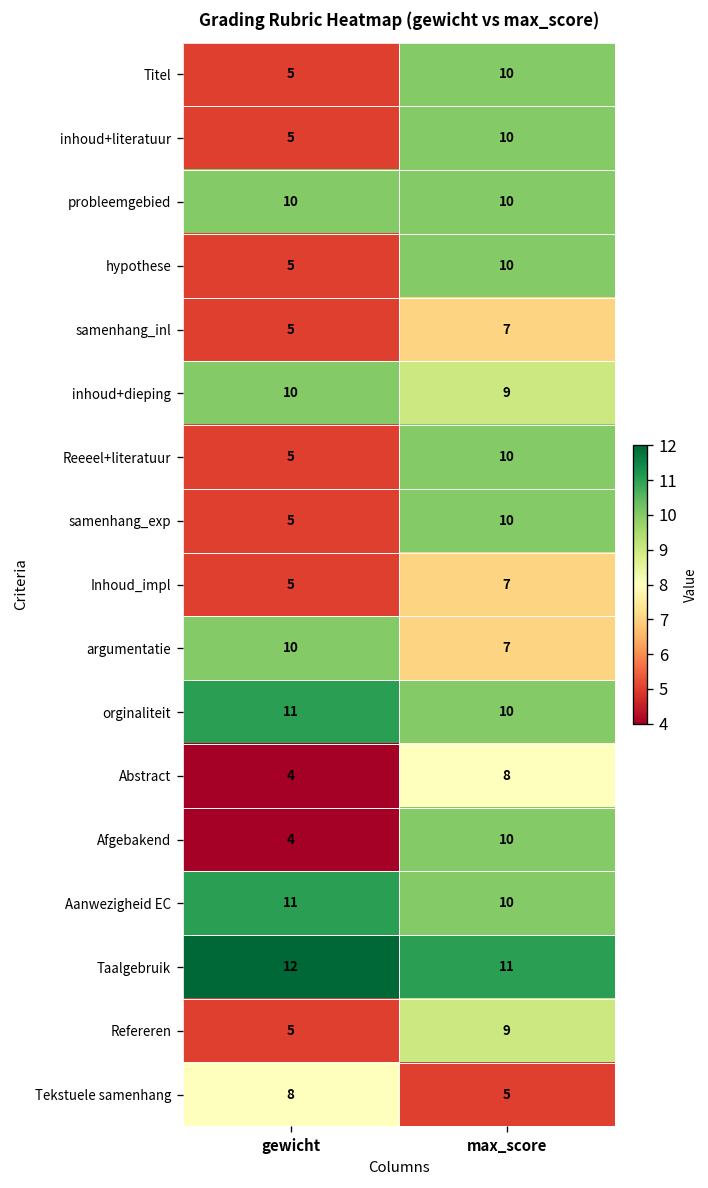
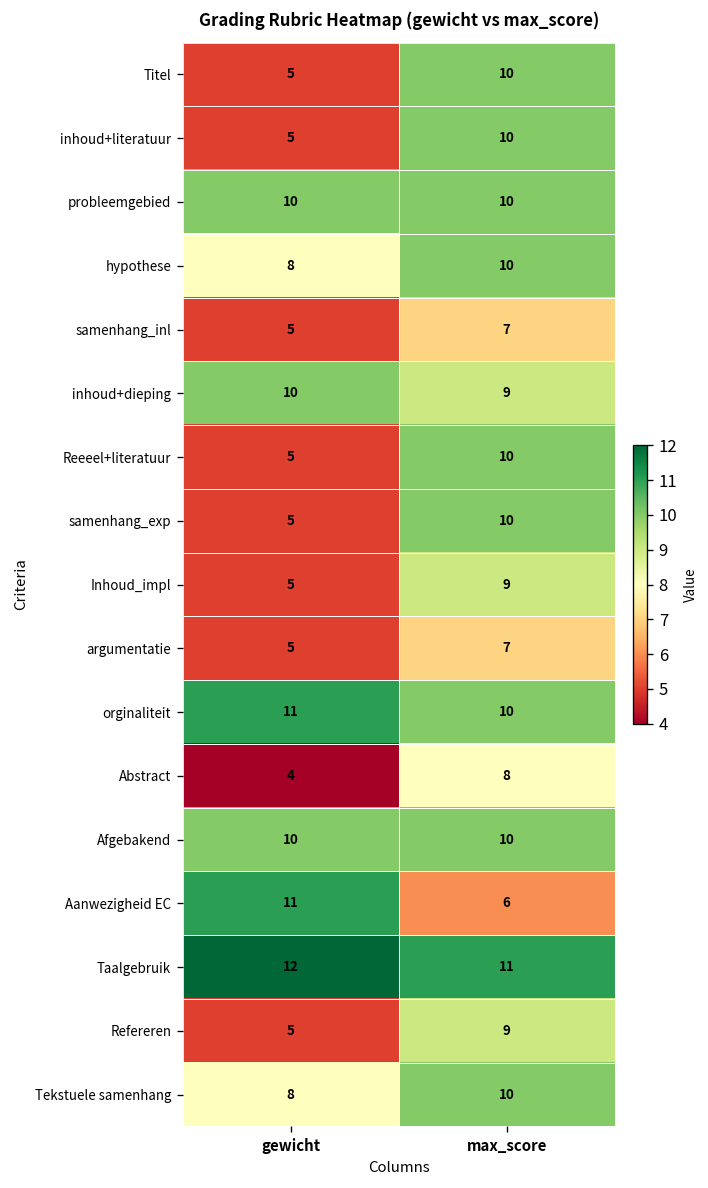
hypothese, gewicht: 5 -> 8
Inhoud_impl, max_score: 7 -> 9
argumentatie, gewicht: 10 -> 5
Afgebakend, gewicht: 4 -> 10
Aanwezigheid EC, max_score: 10 -> 6
Tekstuele samenhang, max_score: 5 -> 10
